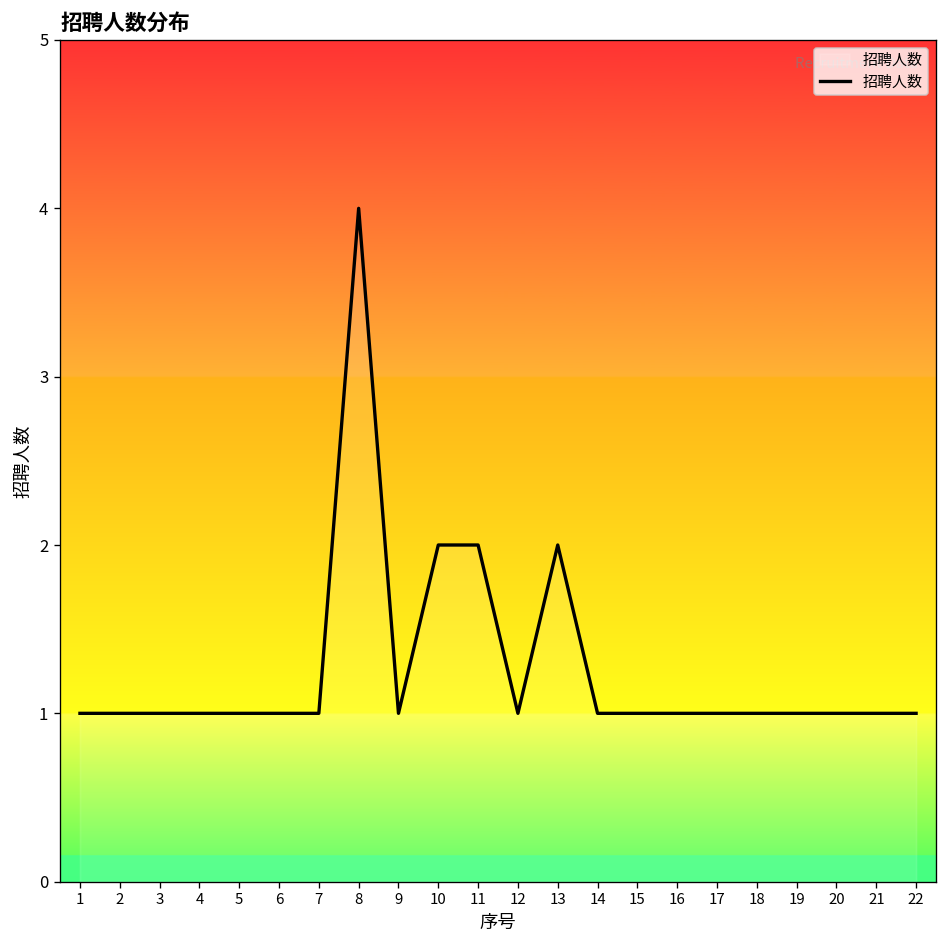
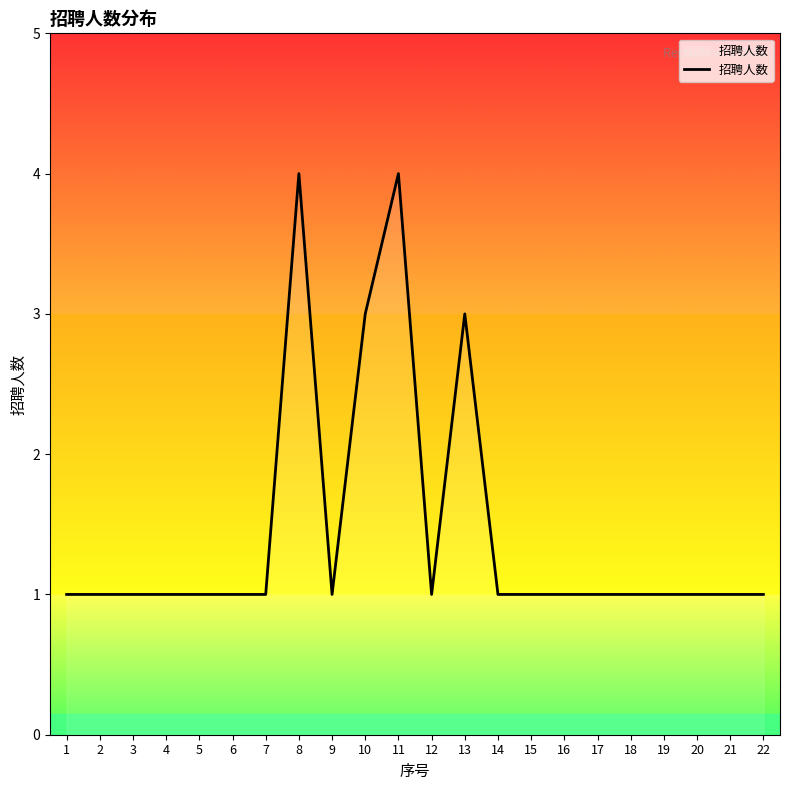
10: 2 -> 3
11: 2 -> 4
13: 2 -> 3
